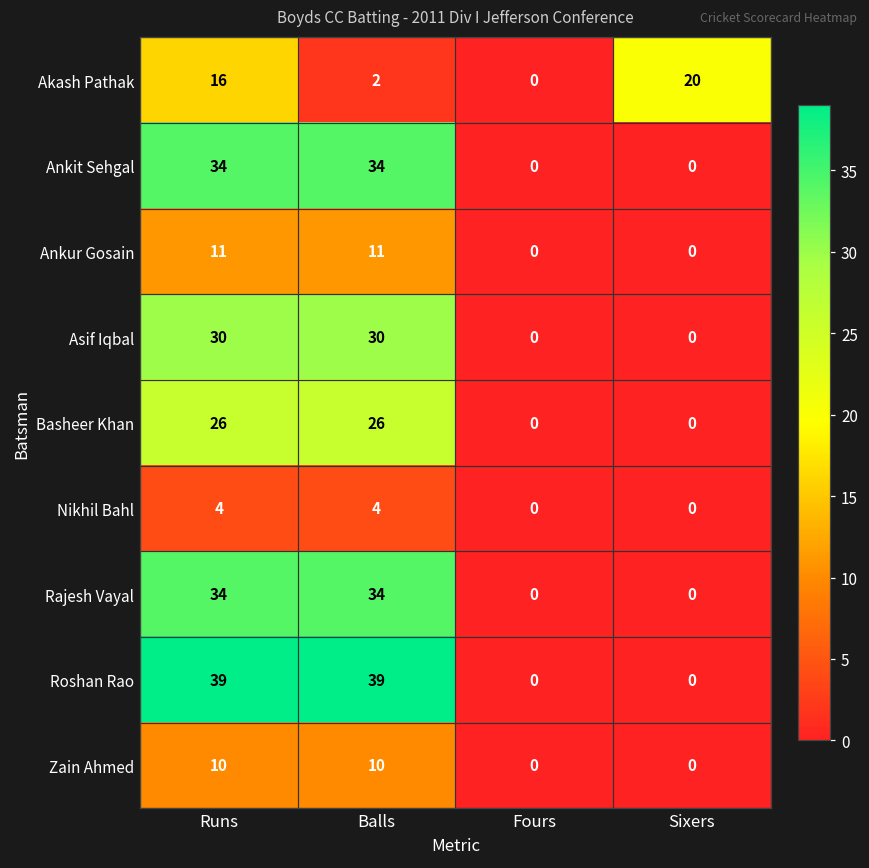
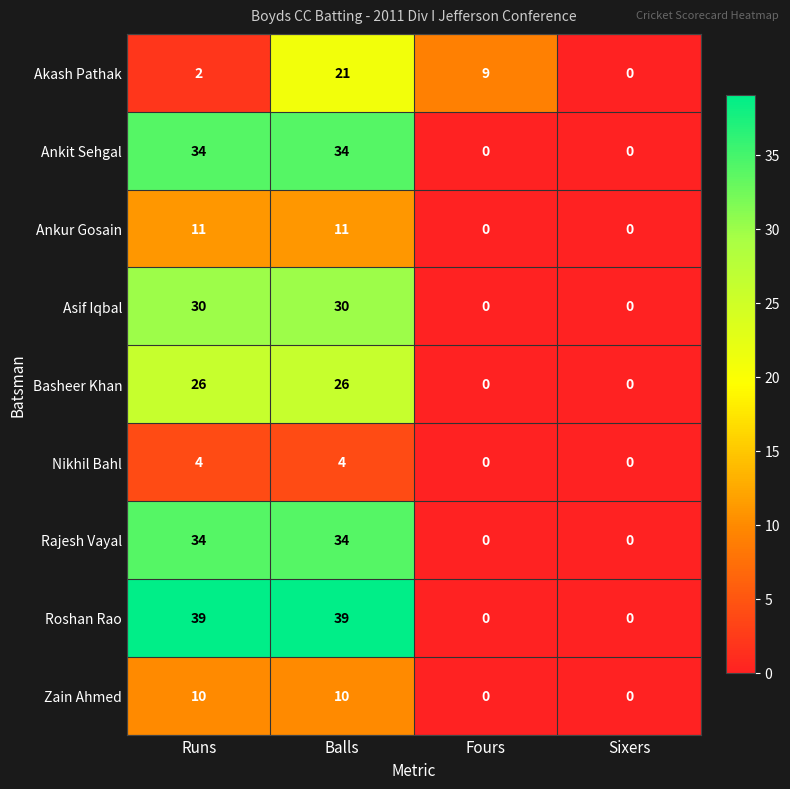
Akash Pathak, Runs: 16 -> 2
Akash Pathak, Balls: 2 -> 21
Akash Pathak, Fours: 0 -> 9
Akash Pathak, Sixers: 20 -> 0
